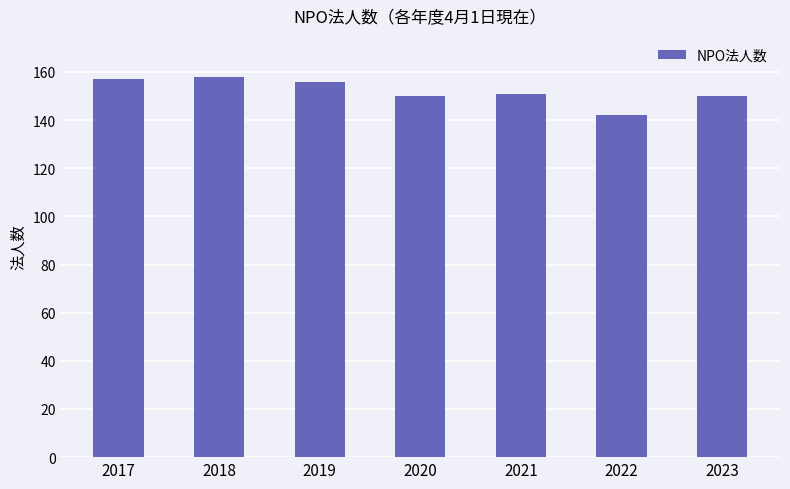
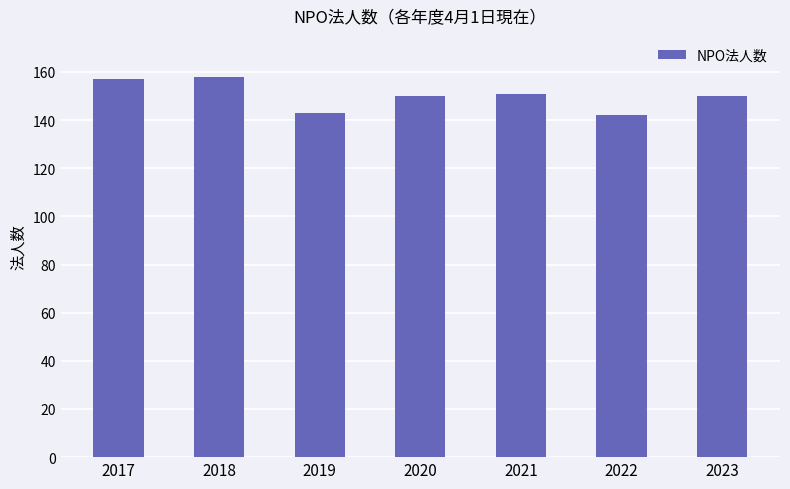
2019: 156 -> 143
